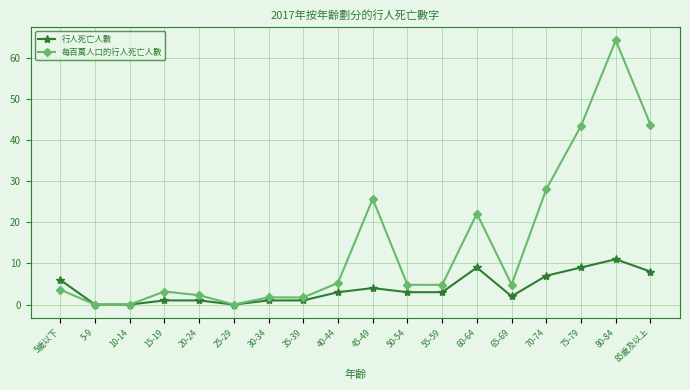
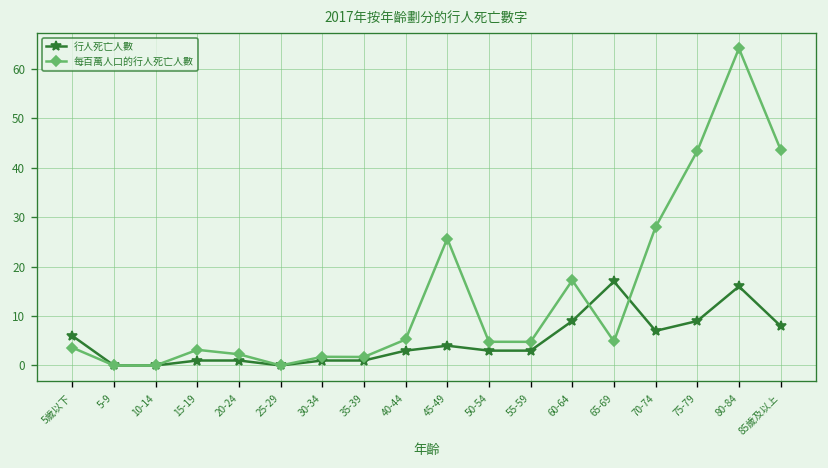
每百萬人口的行人死亡人數, 60-64: 22 -> 17
行人死亡人數, 65-69: 2 -> 17
行人死亡人數, 80-84: 11 -> 16
